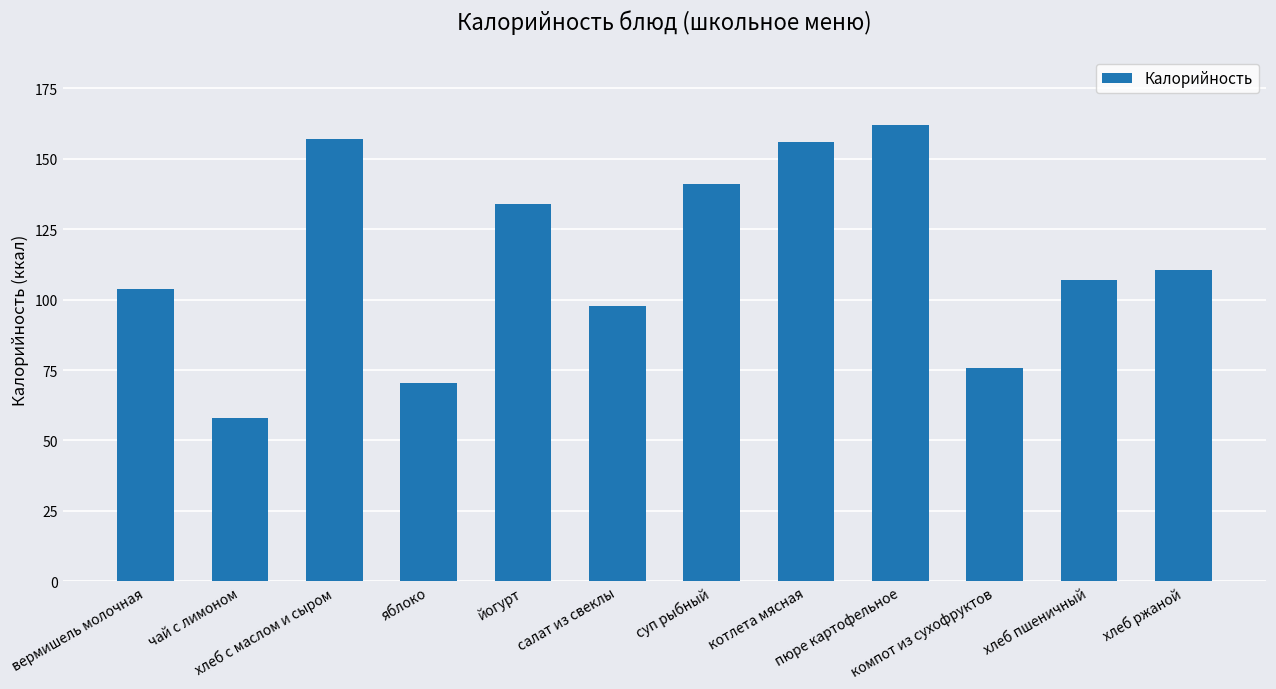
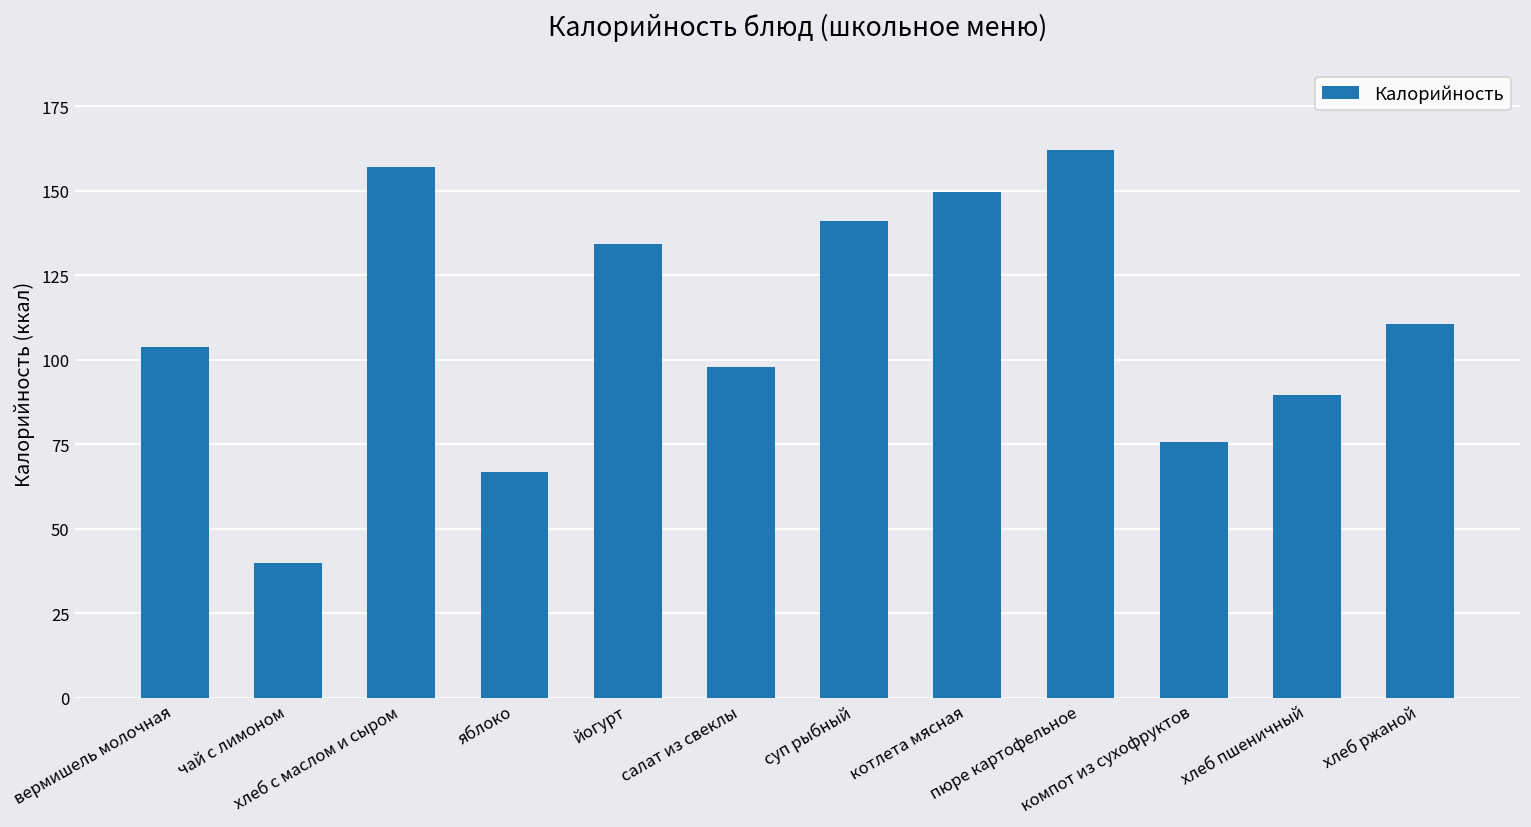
чай с лимоном: 58 -> 40
яблоко: 71 -> 67
котлета мясная: 156 -> 150
хлеб пшеничный: 107 -> 90
